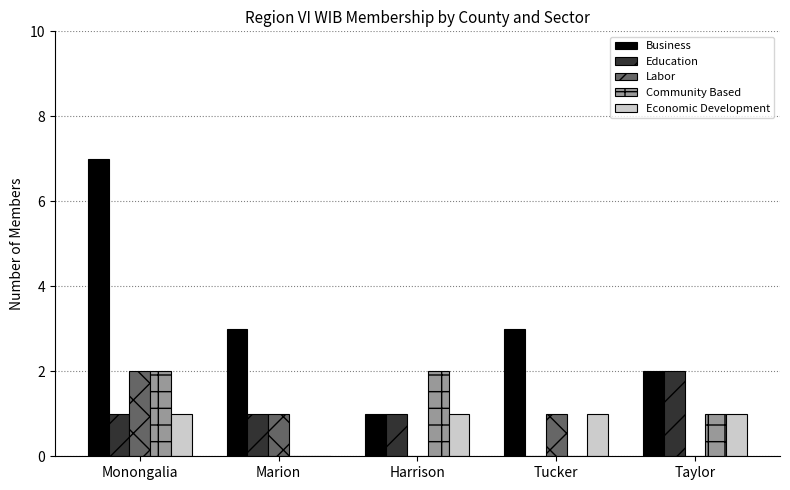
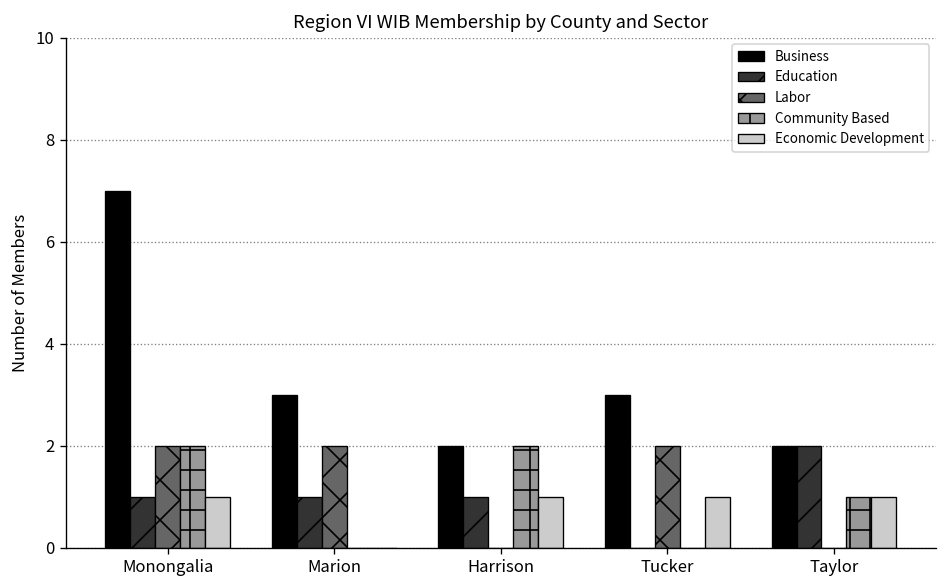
Labor, Marion: 1 -> 2
Business, Harrison: 1 -> 2
Labor, Tucker: 1 -> 2
